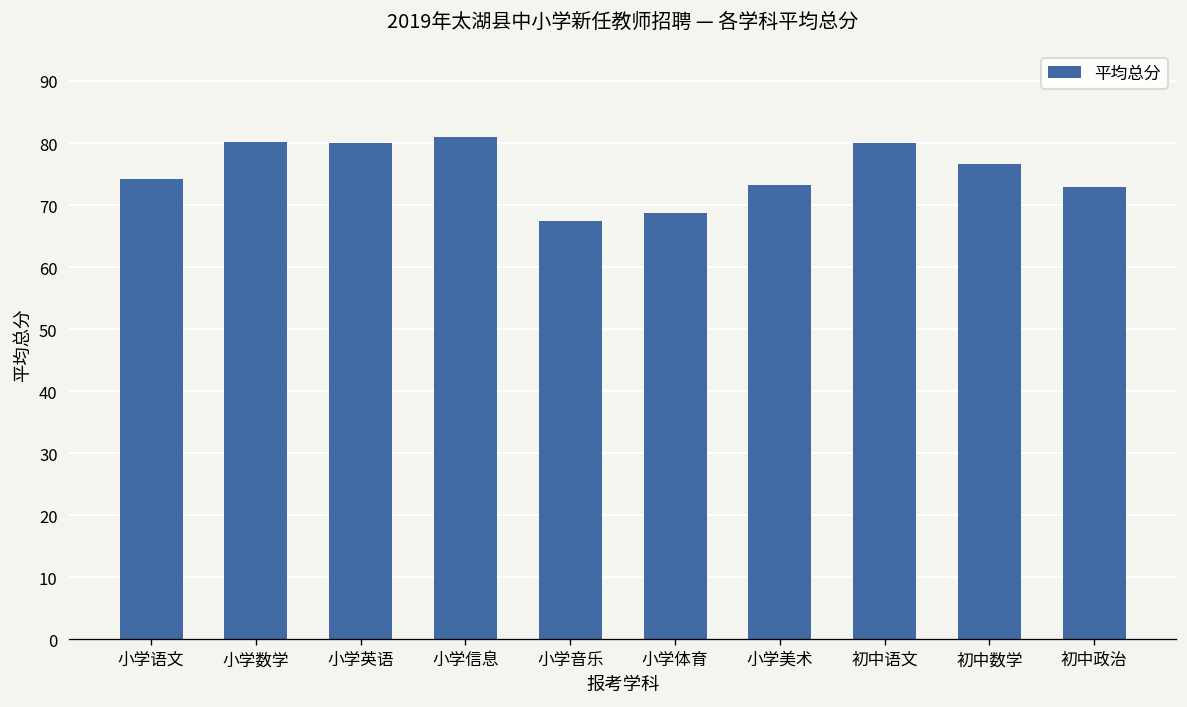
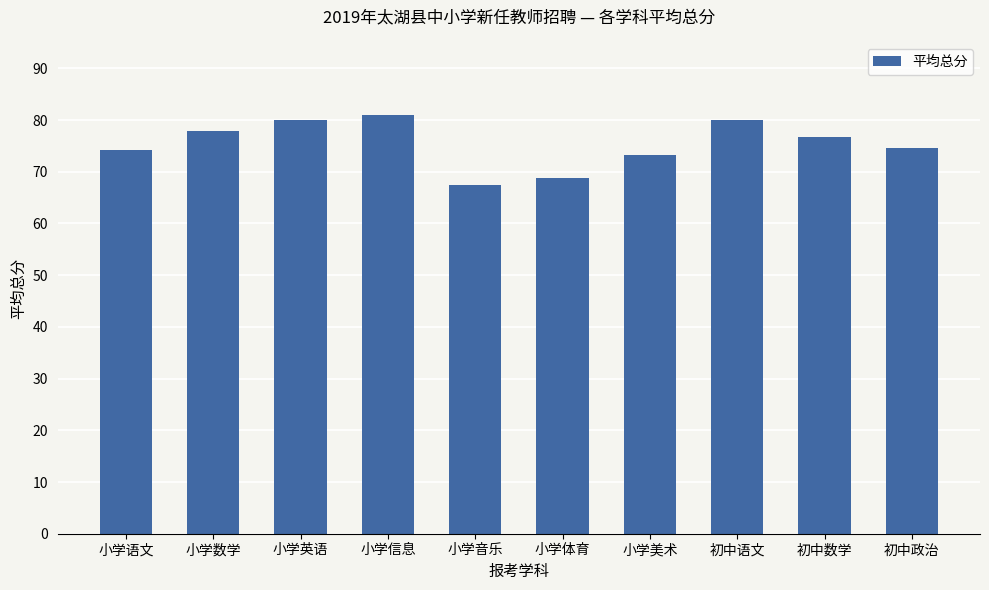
小学数学: 80 -> 78
初中政治: 73 -> 75
